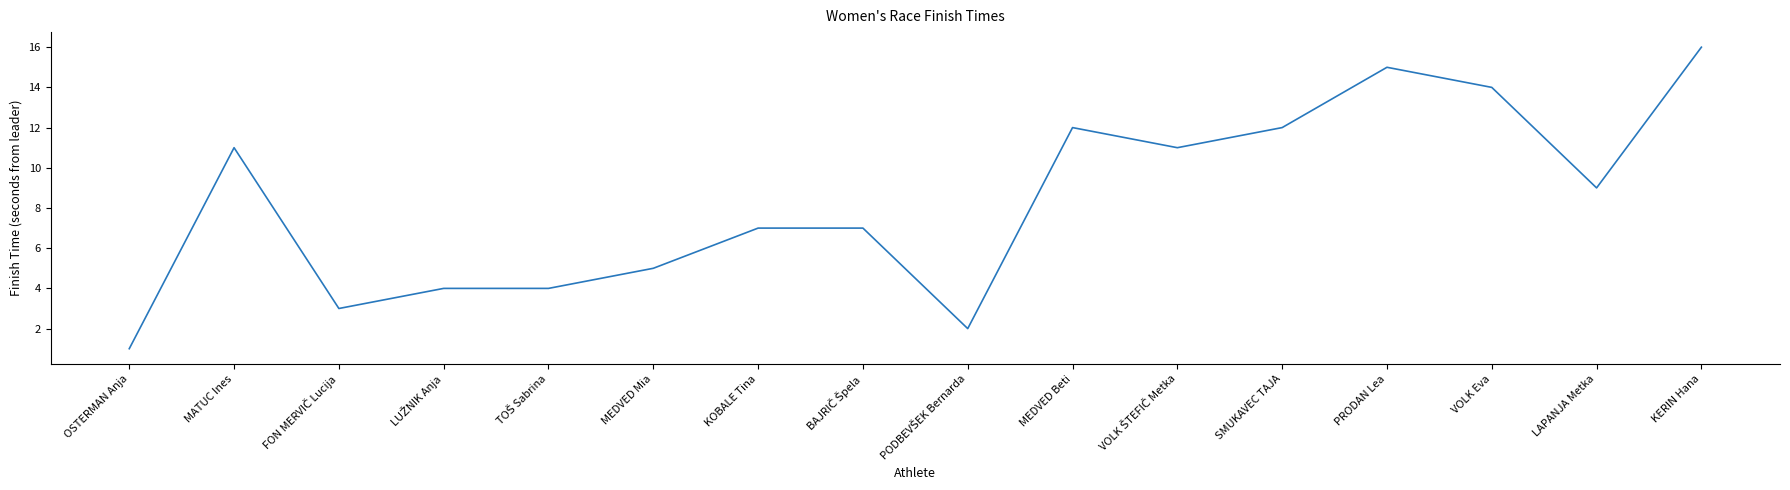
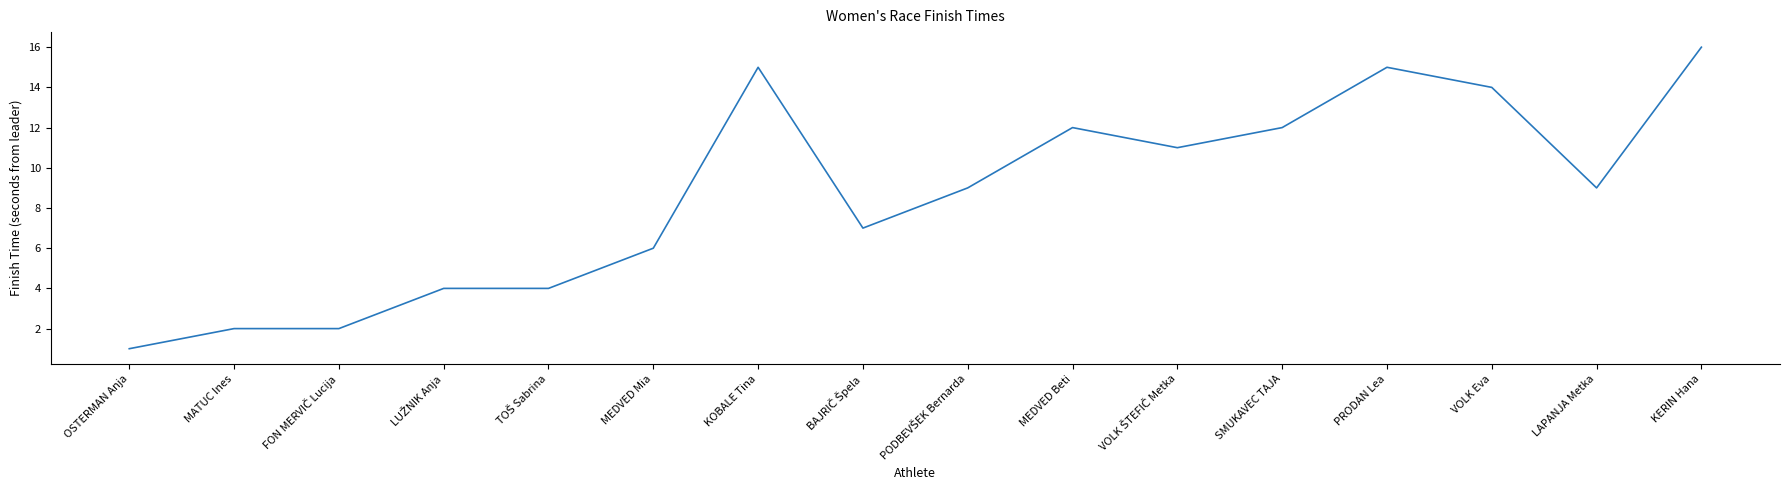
MATUC Ines: 11 -> 2
FON MERVIČ Lucija: 3 -> 2
MEDVED Mia: 5 -> 6
KOBALE Tina: 7 -> 15
PODBEVŠEK Bernarda: 2 -> 9
